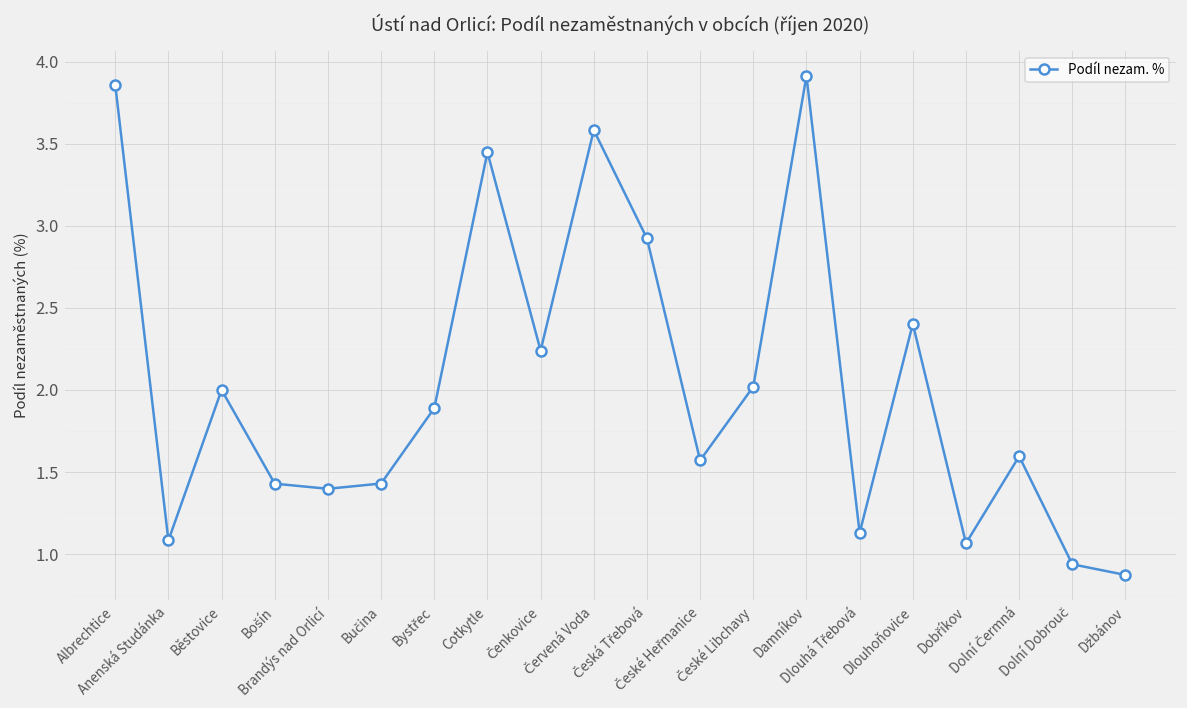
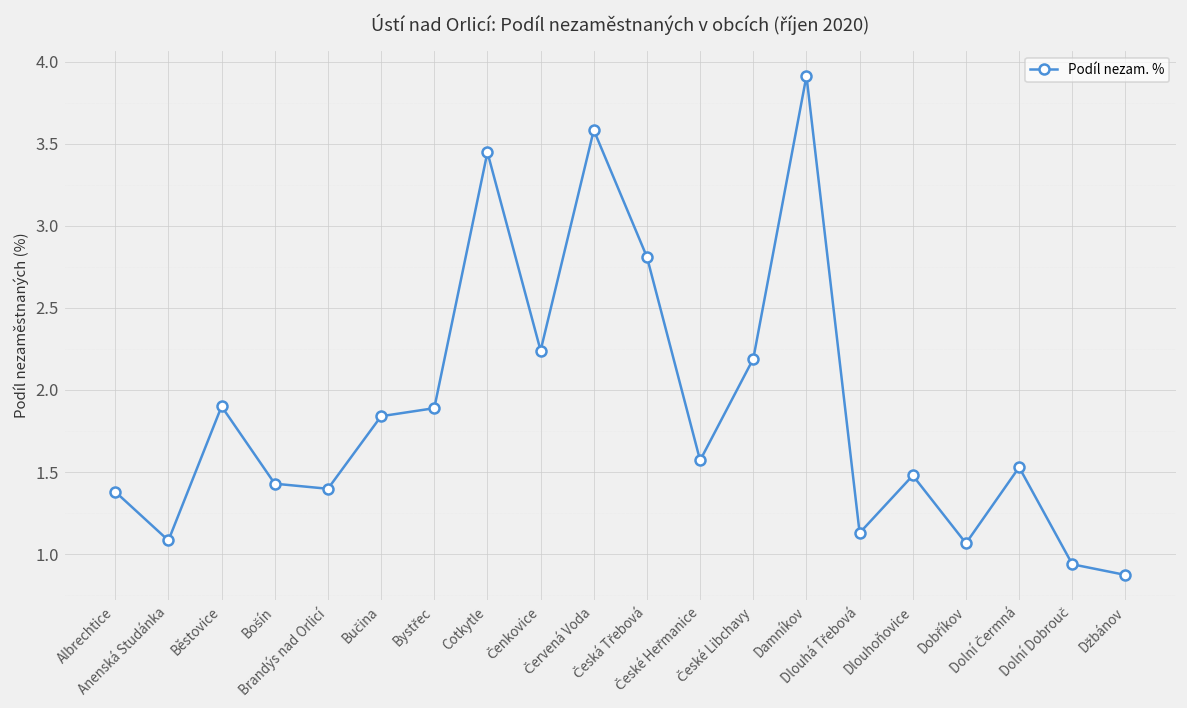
Albrechtice: 3.86 -> 1.38
Běstovice: 2.0 -> 1.9
Bučina: 1.43 -> 1.84
Česká Třebová: 2.92 -> 2.81
České Libchavy: 2.02 -> 2.19
Dlouhoňovice: 2.40 -> 1.48
Dolní Čermná: 1.60 -> 1.53
